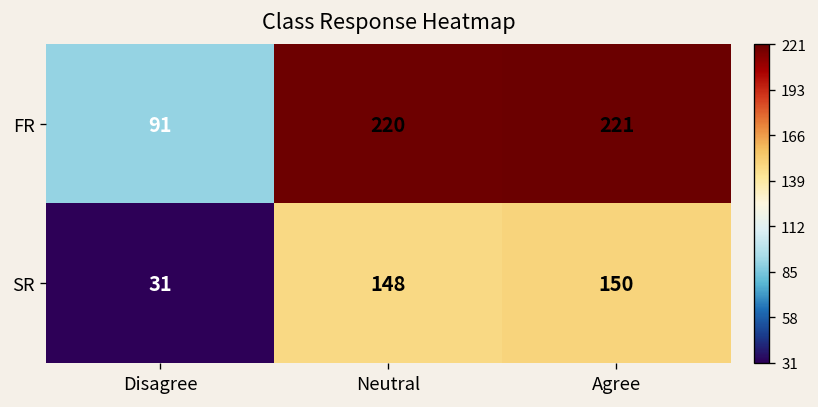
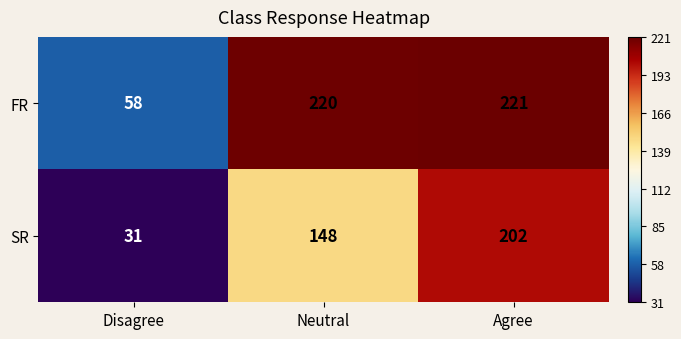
FR, Disagree: 91 -> 58
SR, Agree: 150 -> 202
